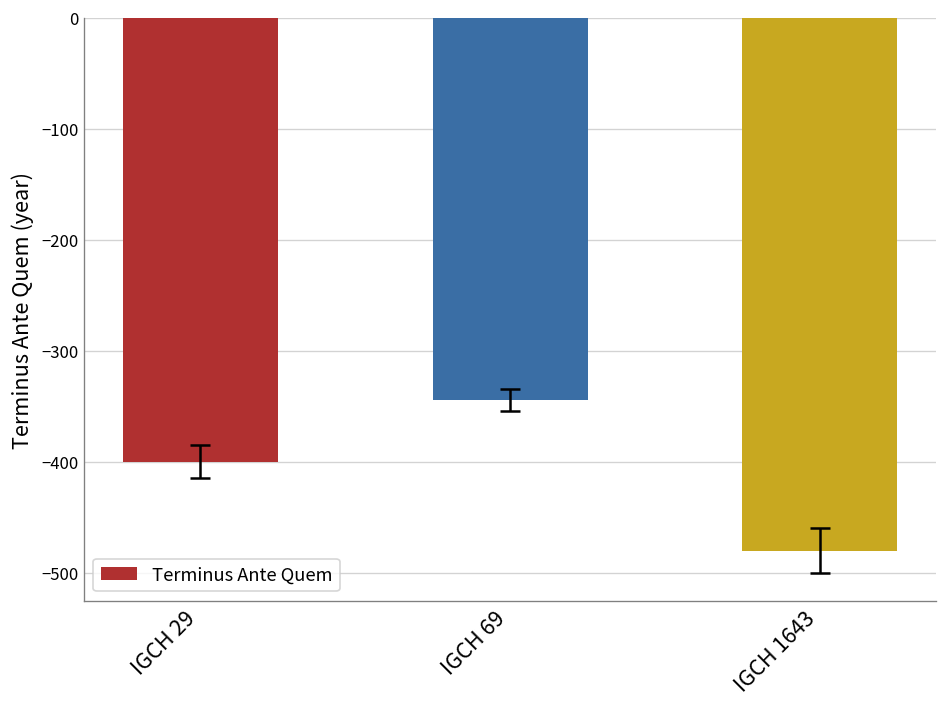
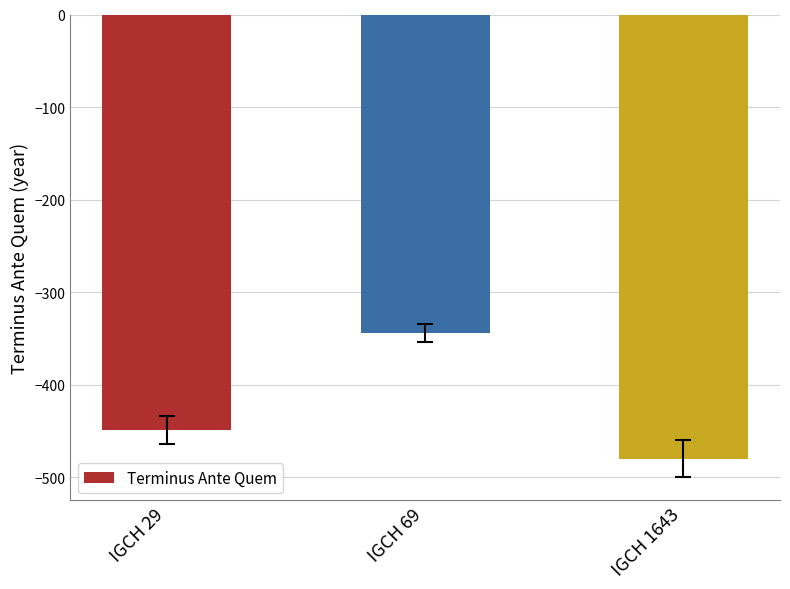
Terminus Ante Quem, IGCH 29: -400 -> -450
